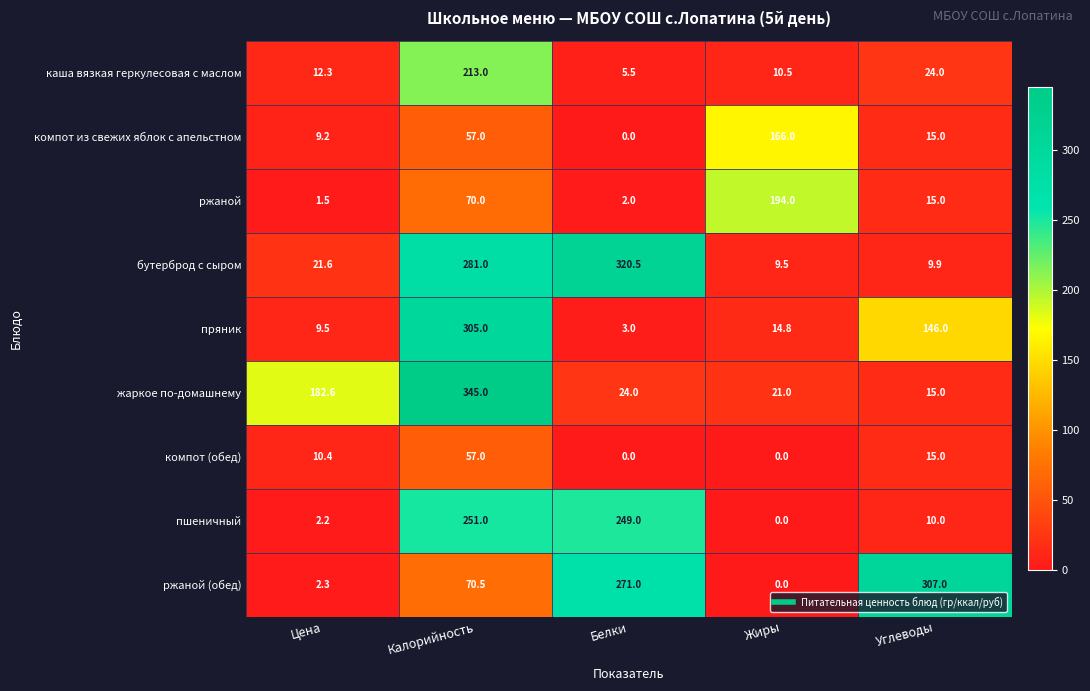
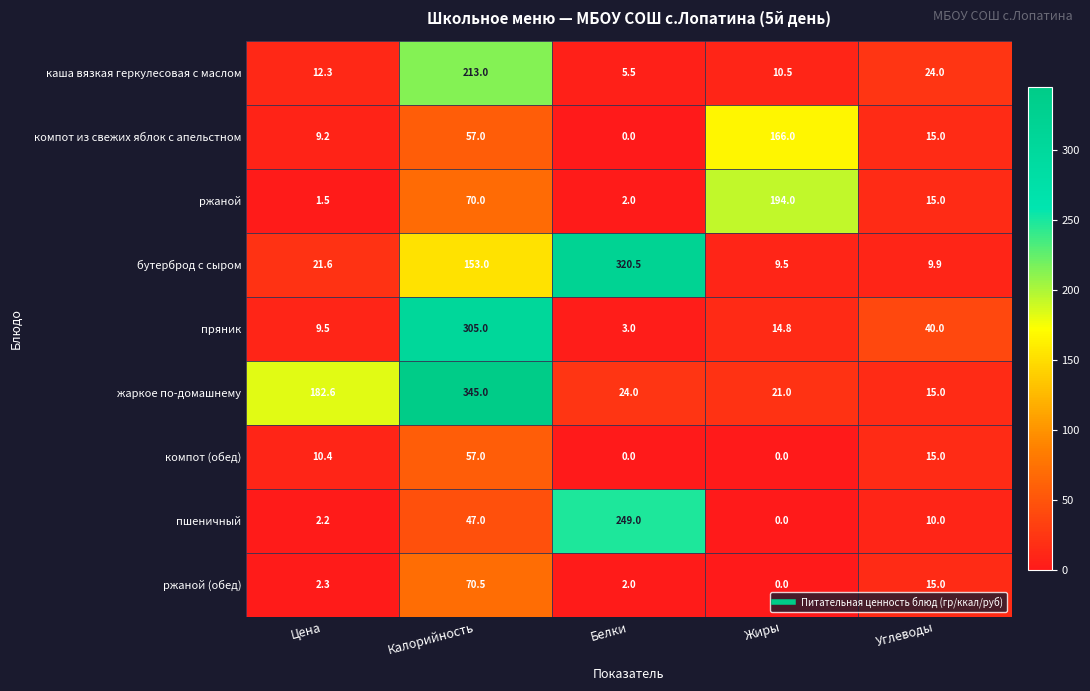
бутерброд с сыром, Калорийность: 281.0 -> 153.0
пряник, Углеводы: 146.0 -> 40.0
пшеничный, Калорийность: 251.0 -> 47.0
ржаной (обед), Белки: 271.0 -> 2.0
ржаной (обед), Углеводы: 307.0 -> 15.0
